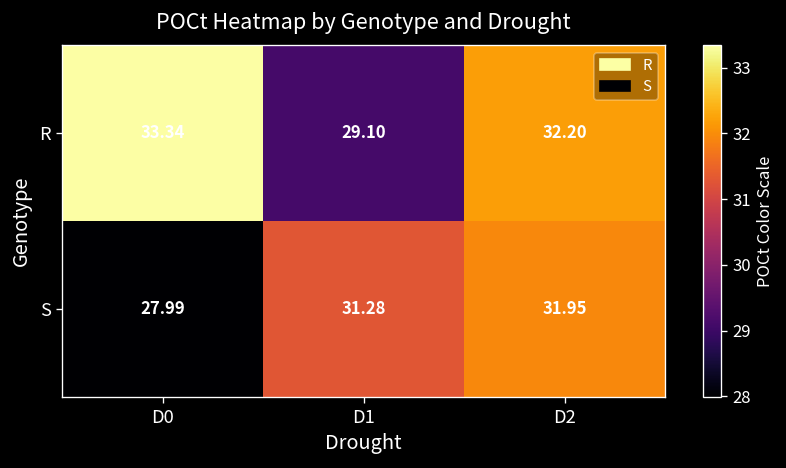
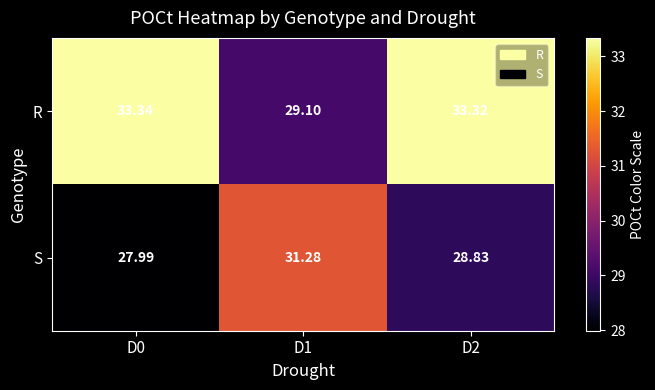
R, D2: 32.20 -> 33.32
S, D2: 31.95 -> 28.83
